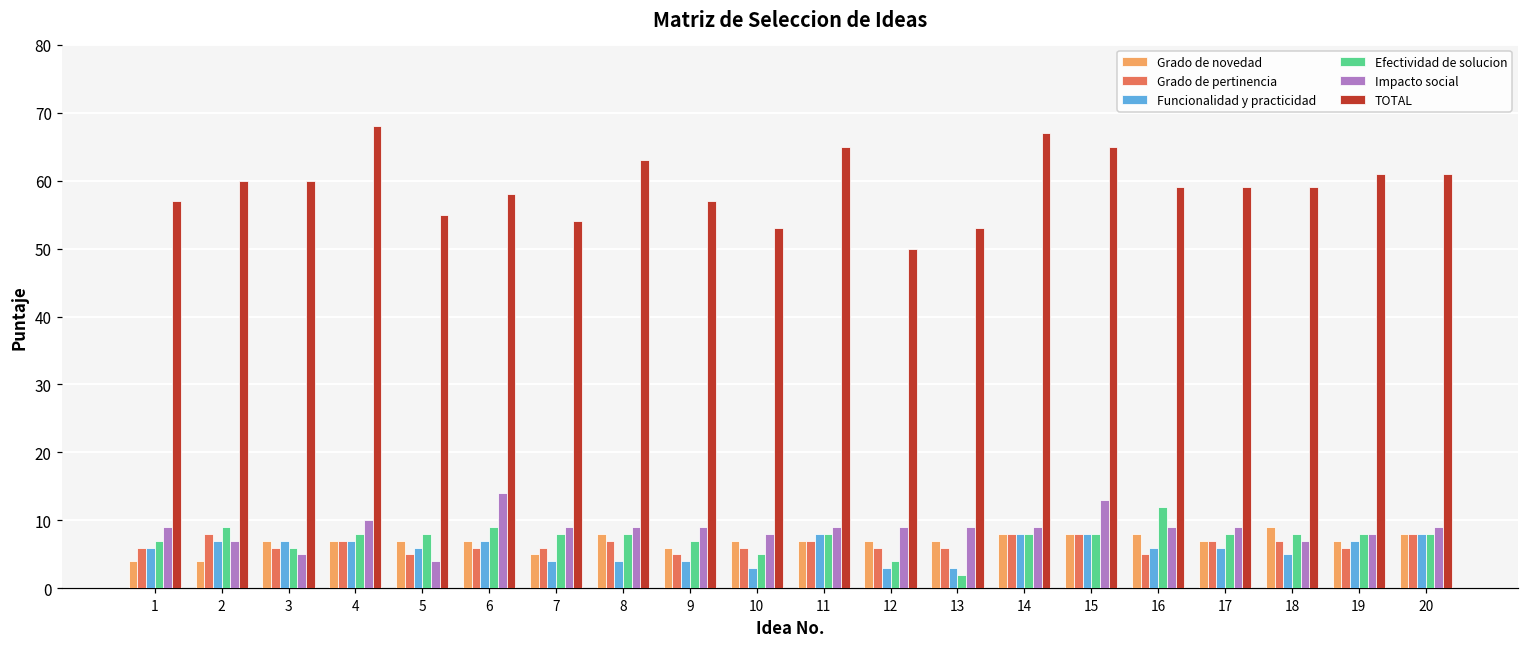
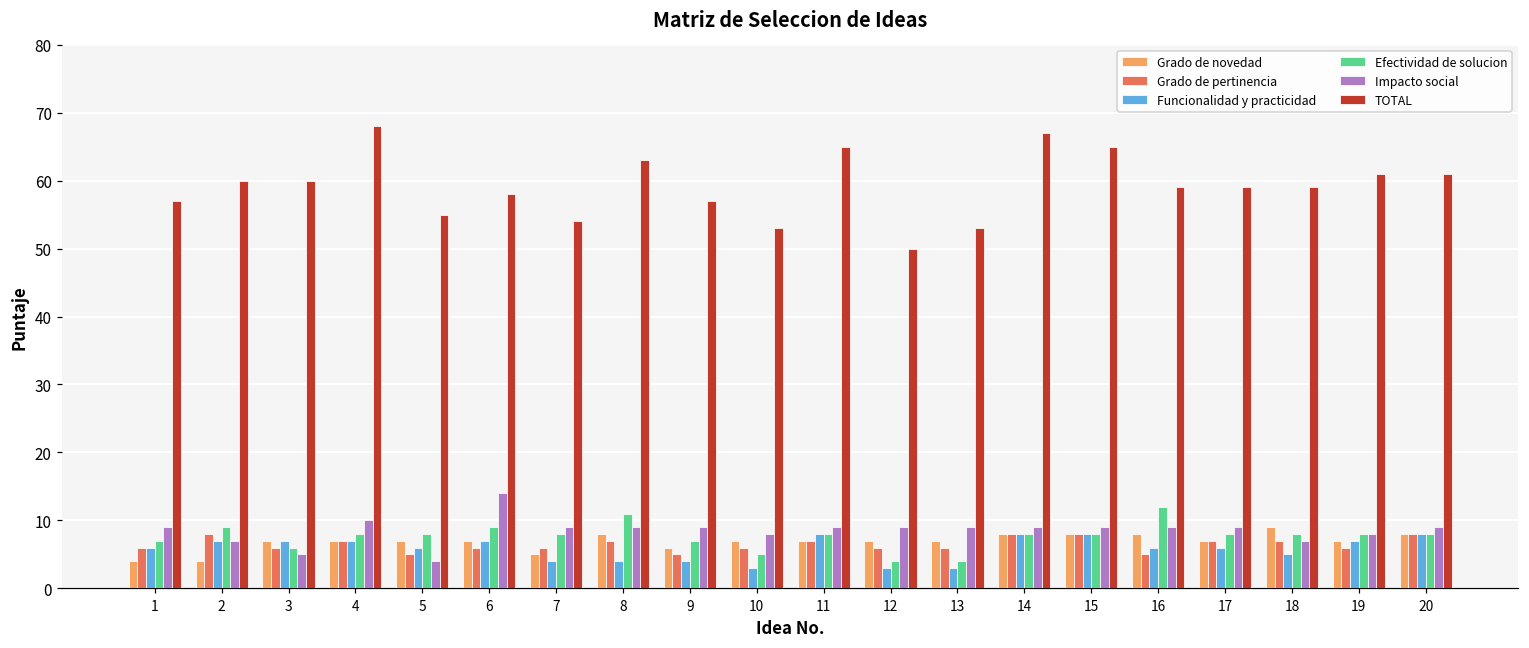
Efectividad de solucion, 8: 8 -> 11
Efectividad de solucion, 13: 2 -> 4
Impacto social, 15: 13 -> 9
